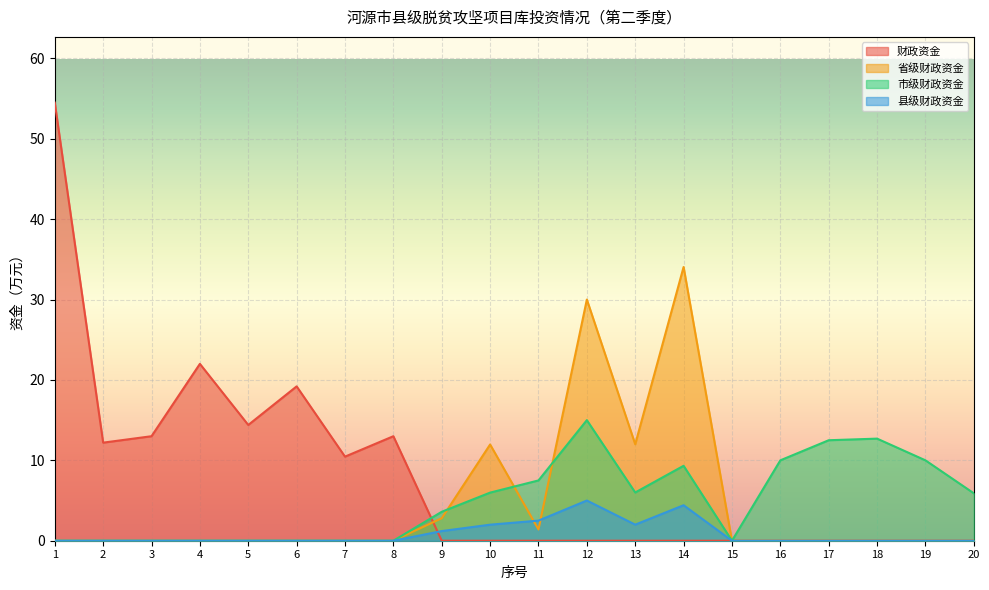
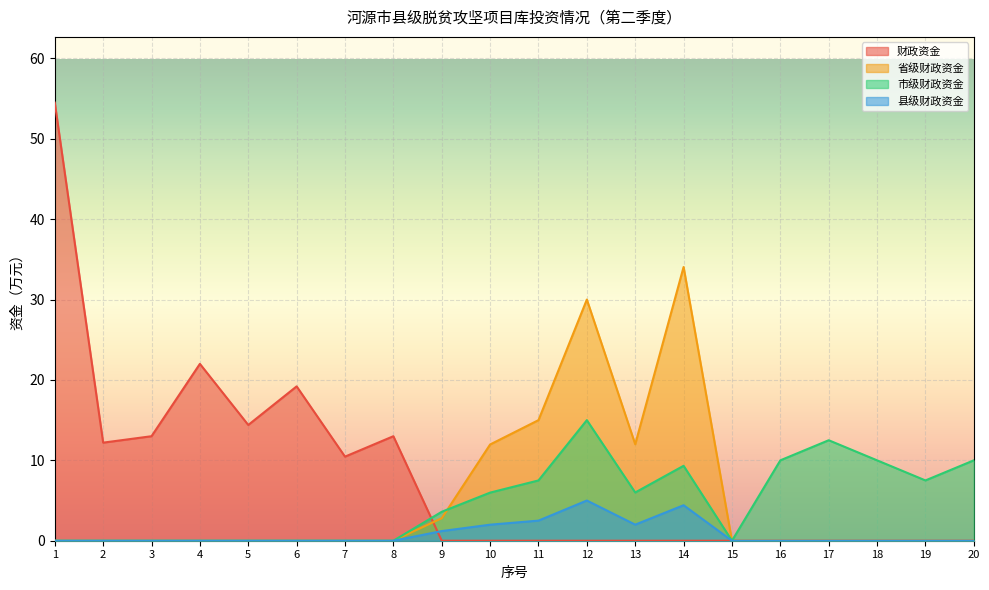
省级财政资金, 11: 1 -> 15
市级财政资金, 18: 13 -> 10
市级财政资金, 19: 10 -> 8
市级财政资金, 20: 6 -> 10
